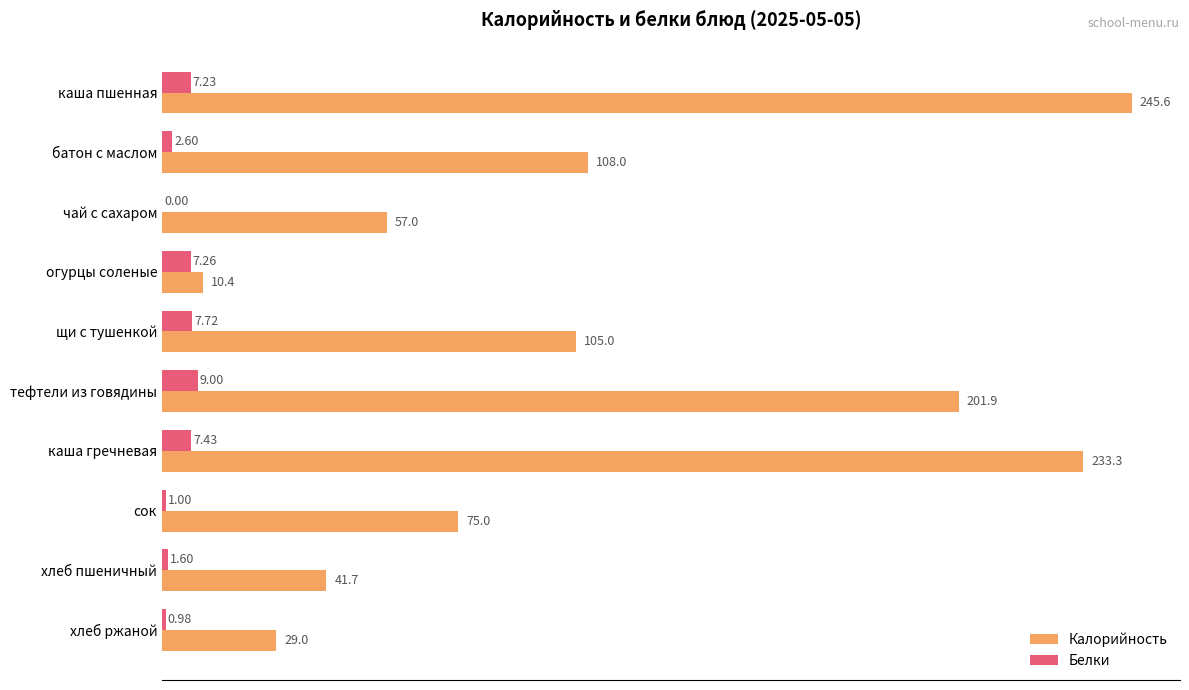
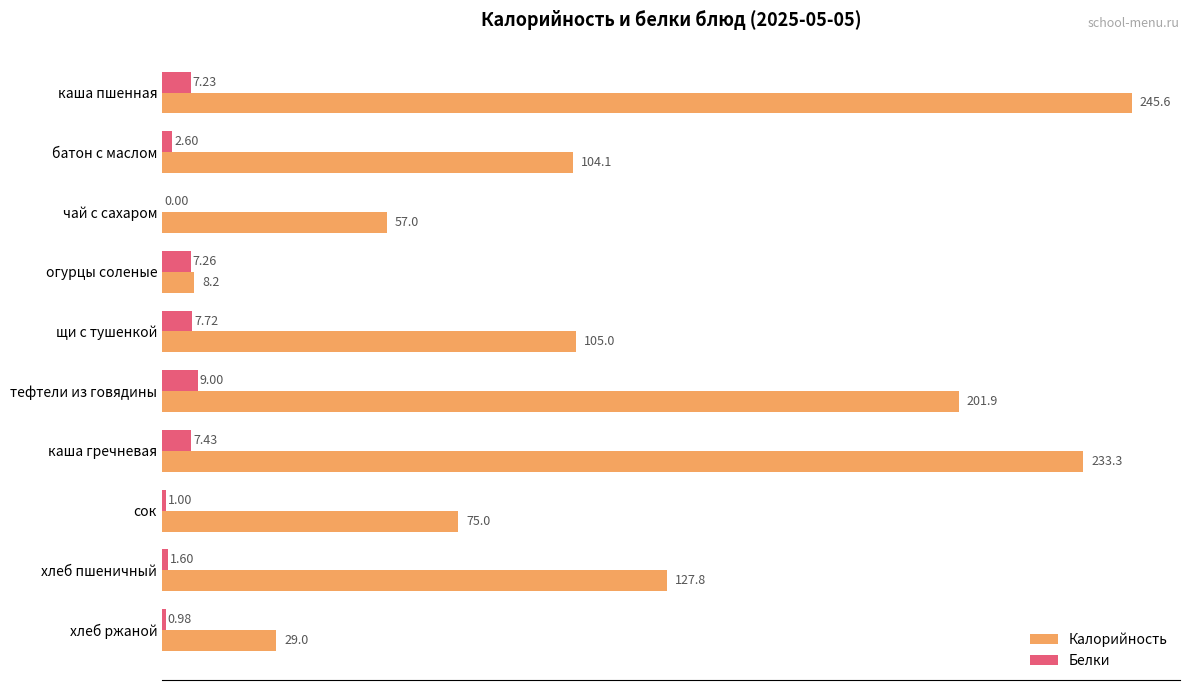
Калорийность, батон с маслом: 108.0 -> 104.1
Калорийность, огурцы соленые: 10.4 -> 8.2
Калорийность, хлеб пшеничный: 41.7 -> 127.8
